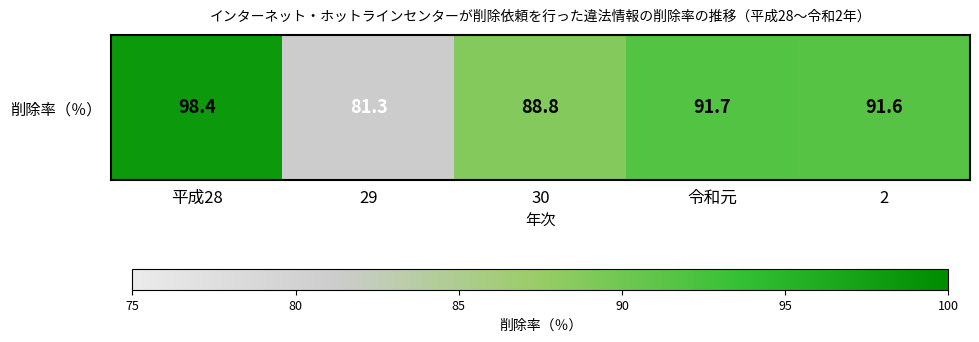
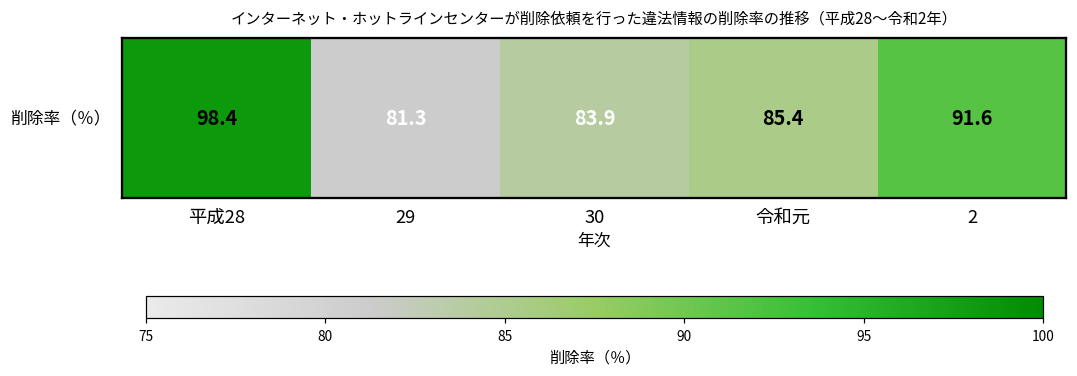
削除率（％）, 30: 88.8 -> 83.9
削除率（％）, 令和元: 91.7 -> 85.4
